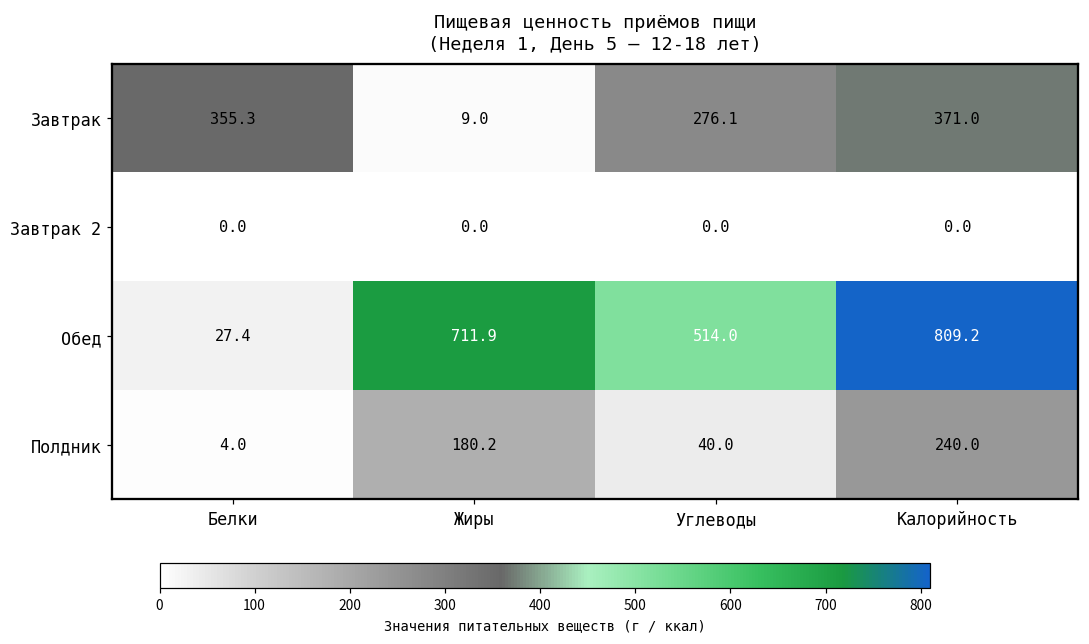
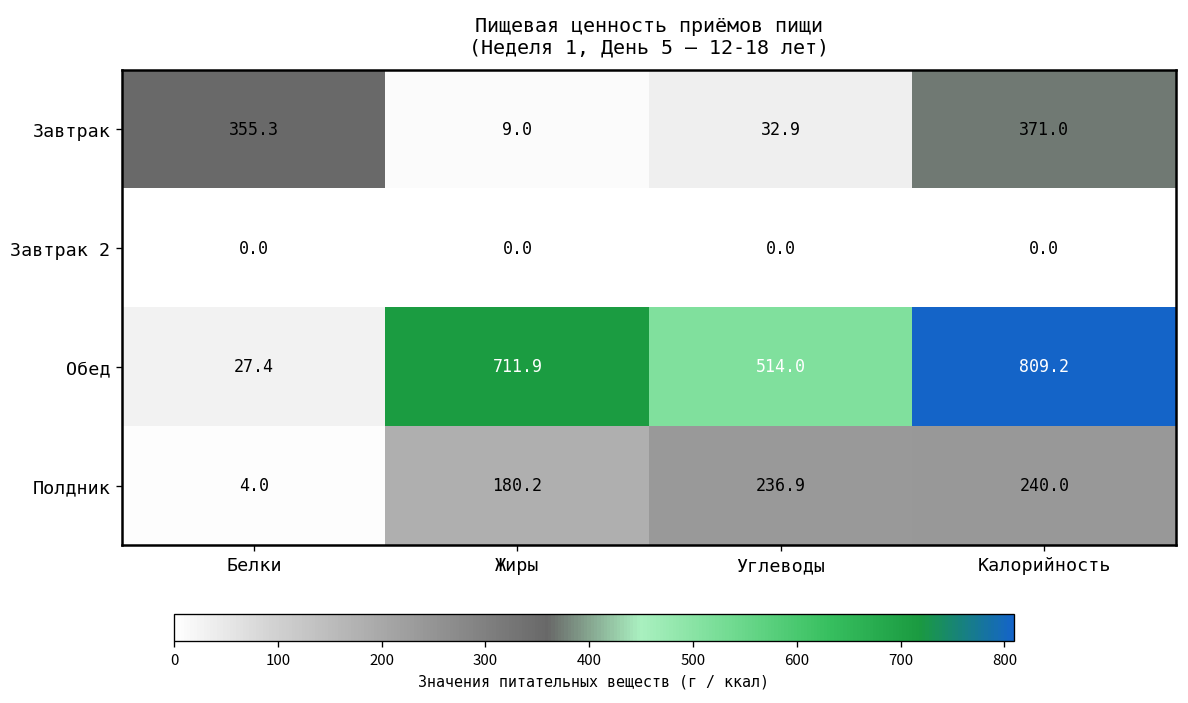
Завтрак, Углеводы: 276.1 -> 32.9
Полдник, Углеводы: 40.0 -> 236.9
